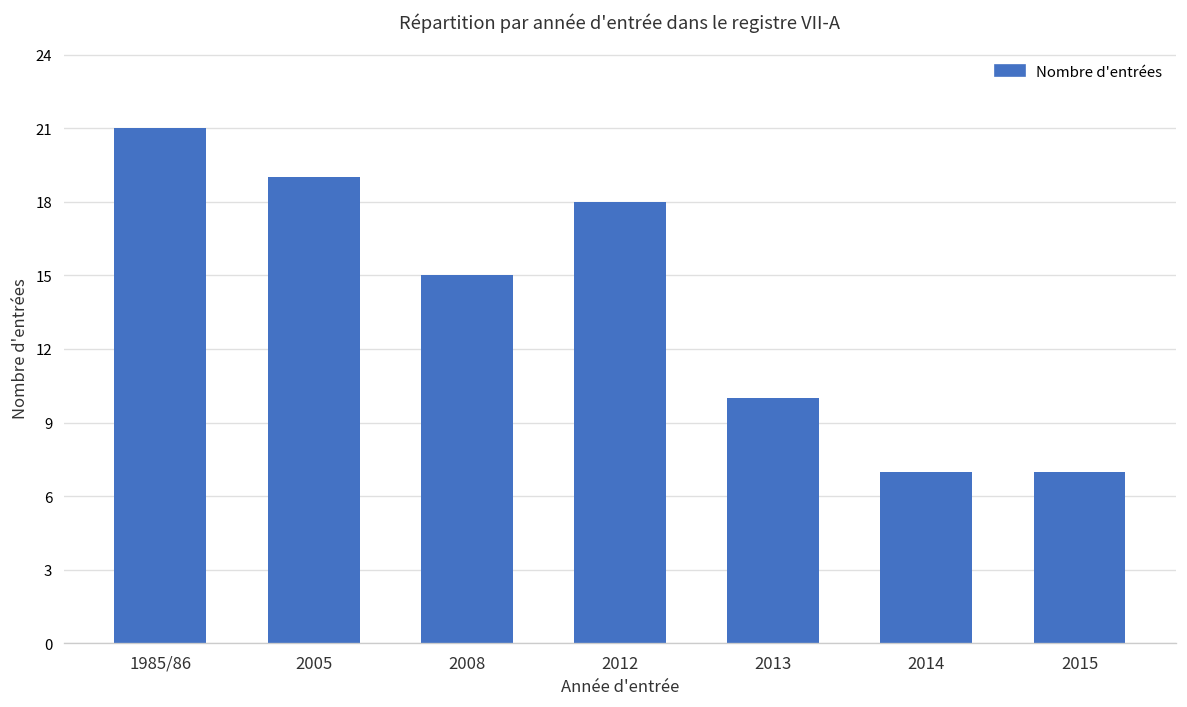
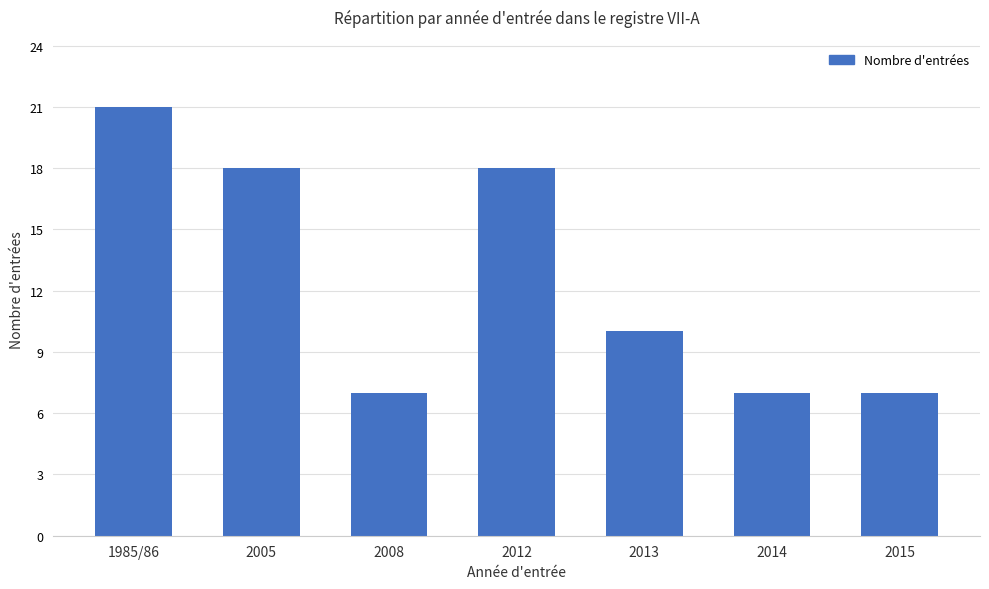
2005: 19 -> 18
2008: 15 -> 7
